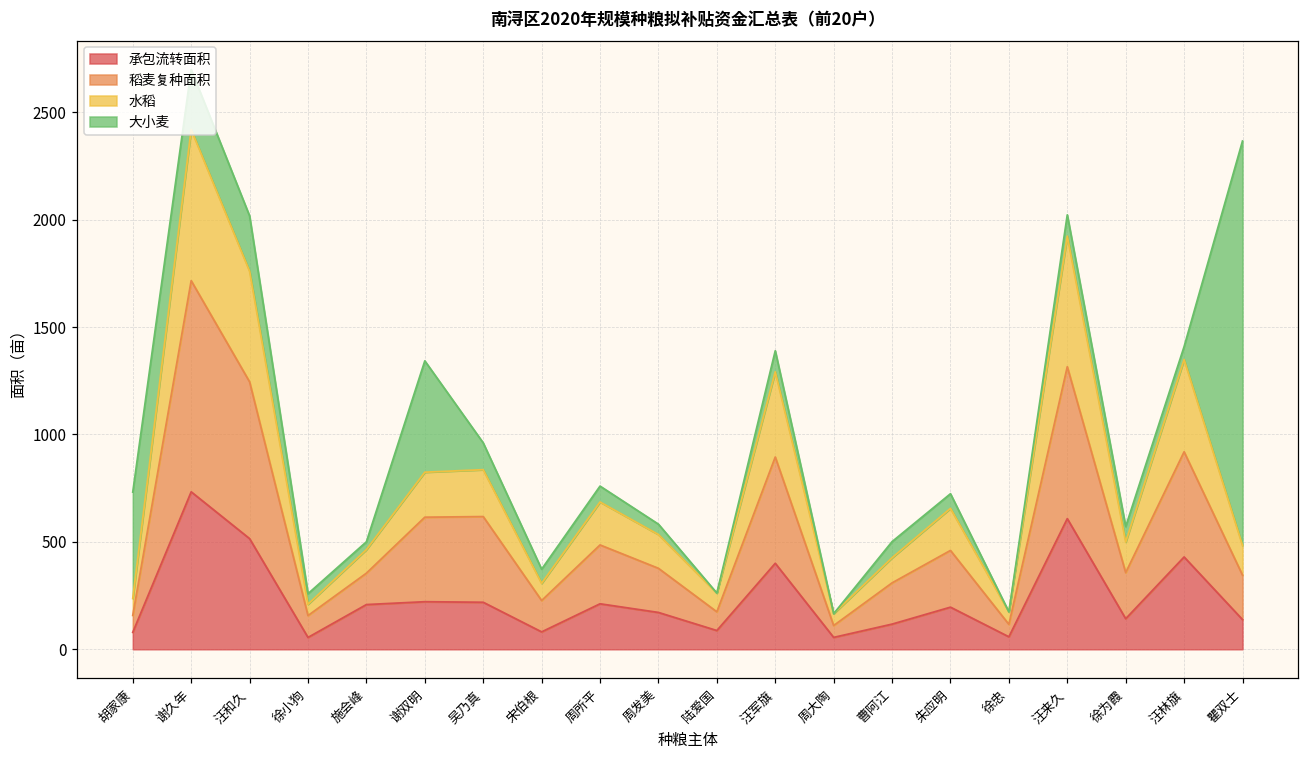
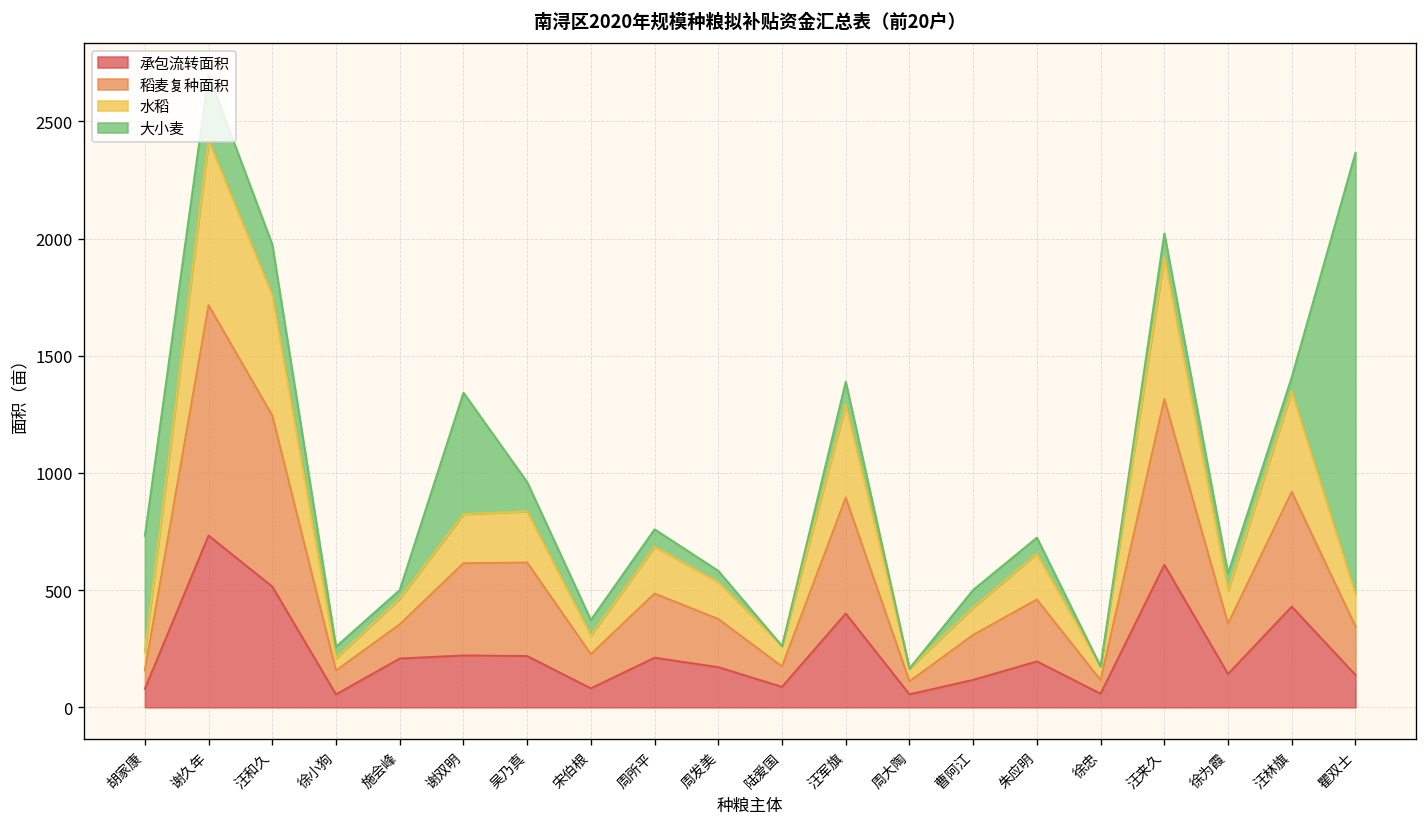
大小麦, 汪和久: 260 -> 210
